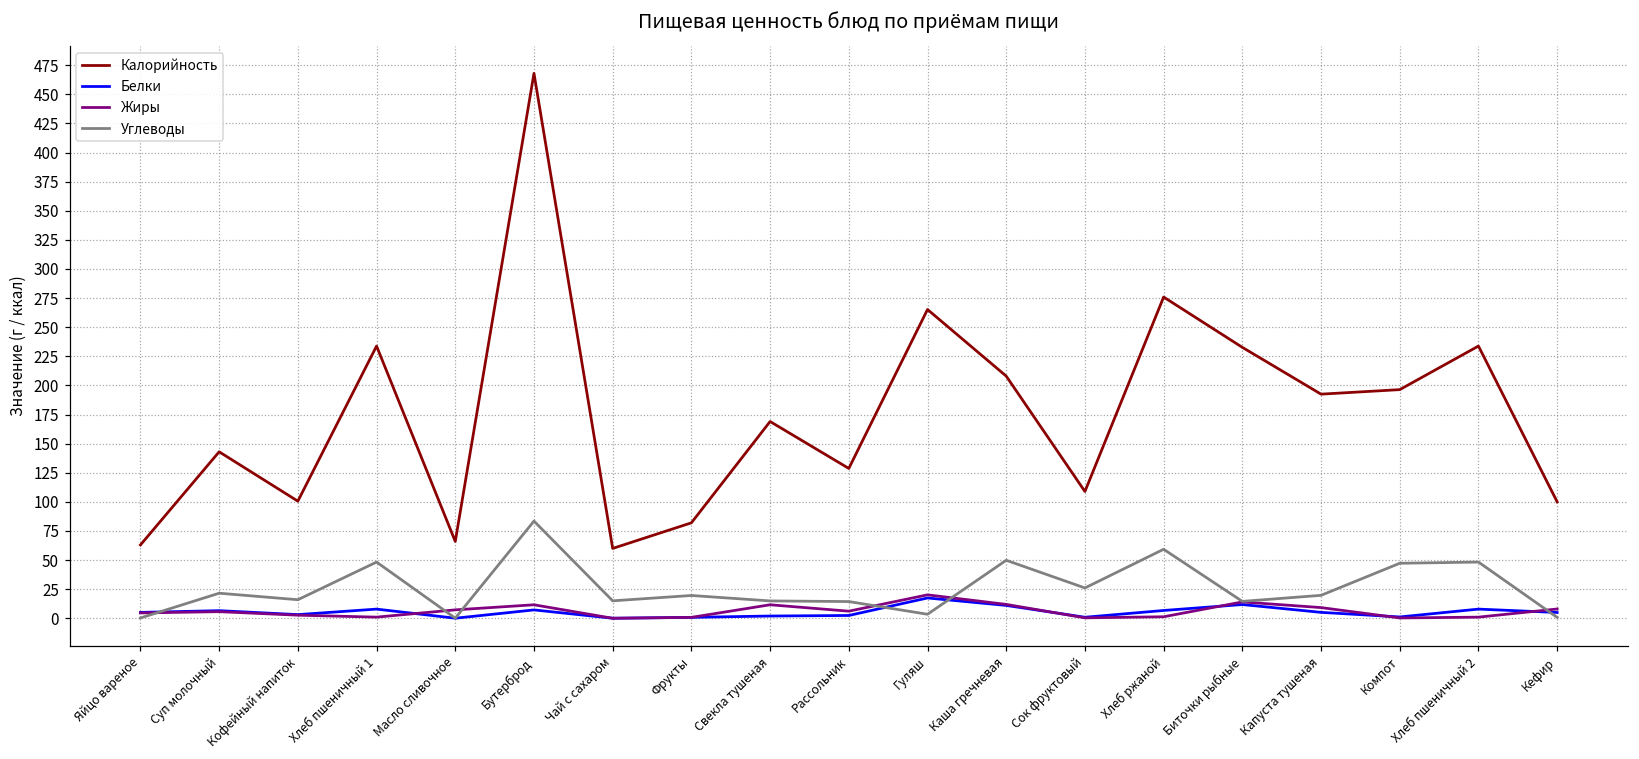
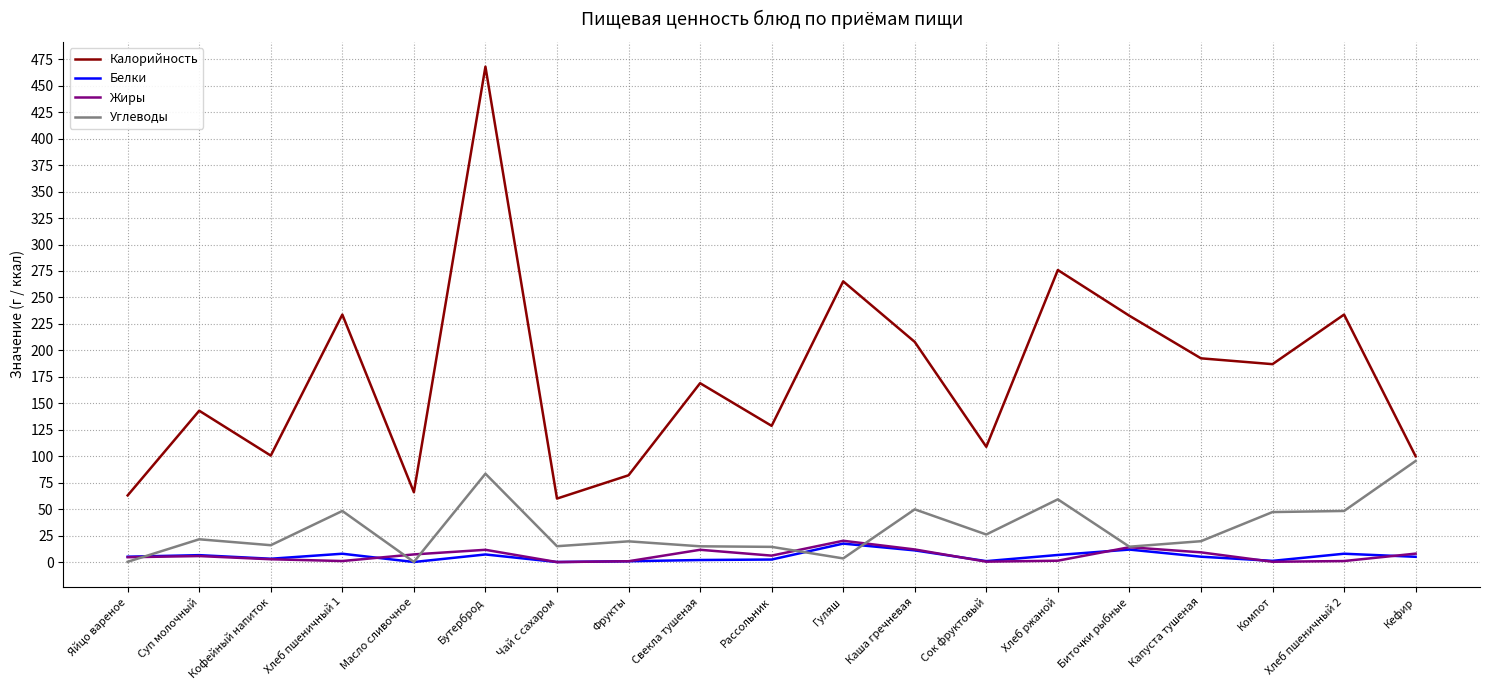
Калорийность, Компот: 196 -> 187
Углеводы, Кефир: 1 -> 96
